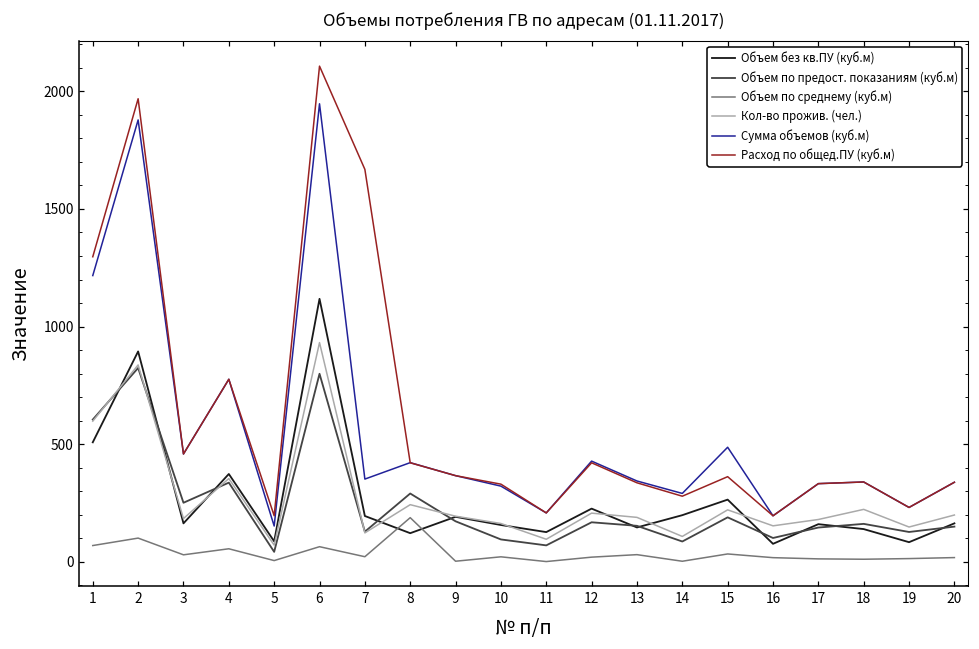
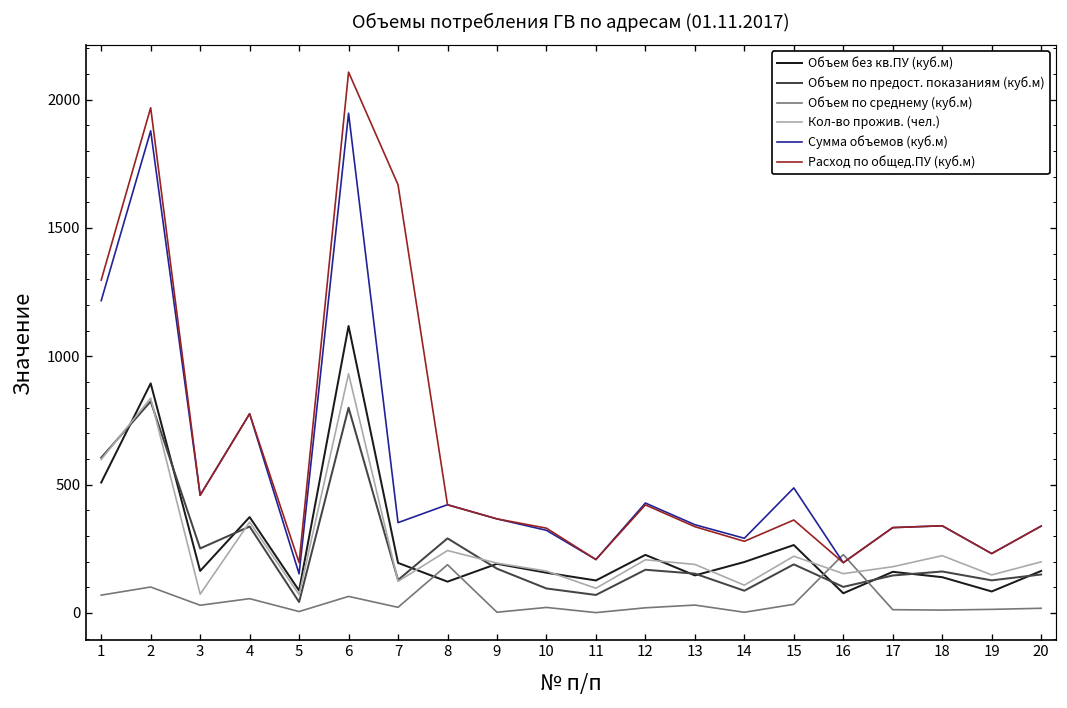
Кол-во прожив. (чел.), 3: 180 -> 70
Объем по среднему (куб.м), 16: 20 -> 230
